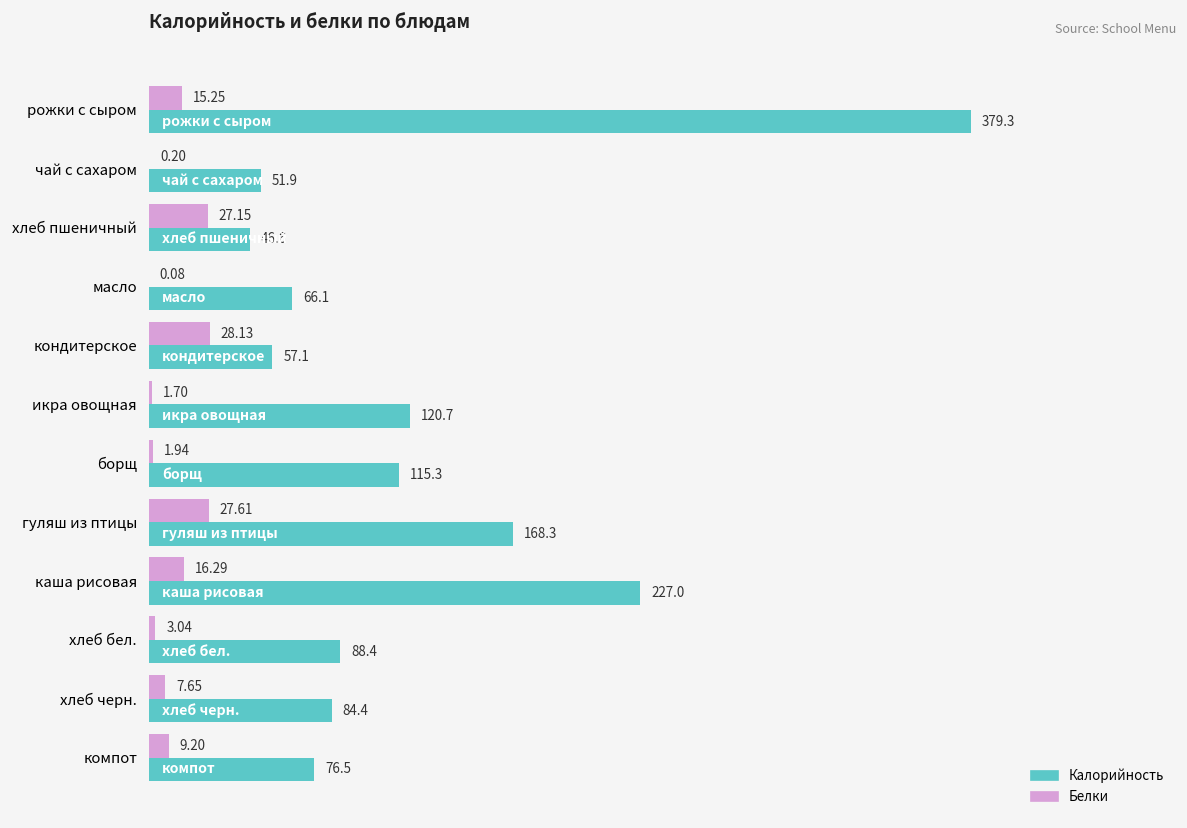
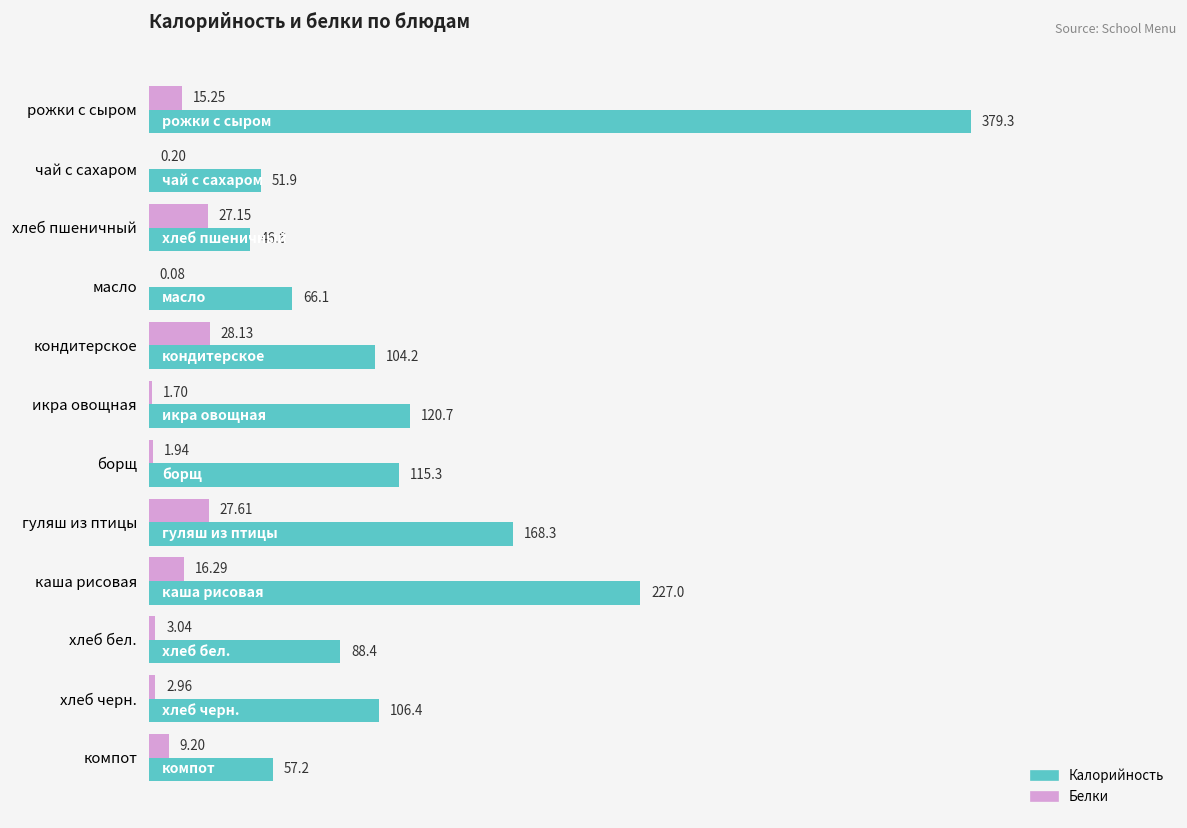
Калорийность, кондитерское: 57.1 -> 104.2
Белки, хлеб черн.: 7.65 -> 2.96
Калорийность, хлеб черн.: 84.4 -> 106.4
Калорийность, компот: 76.5 -> 57.2
